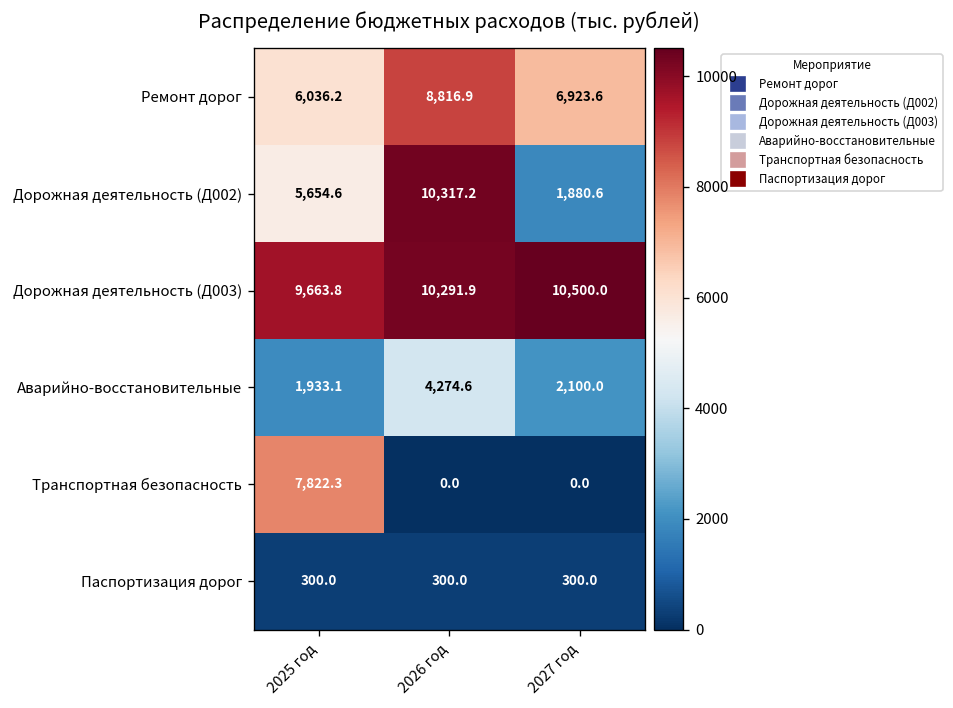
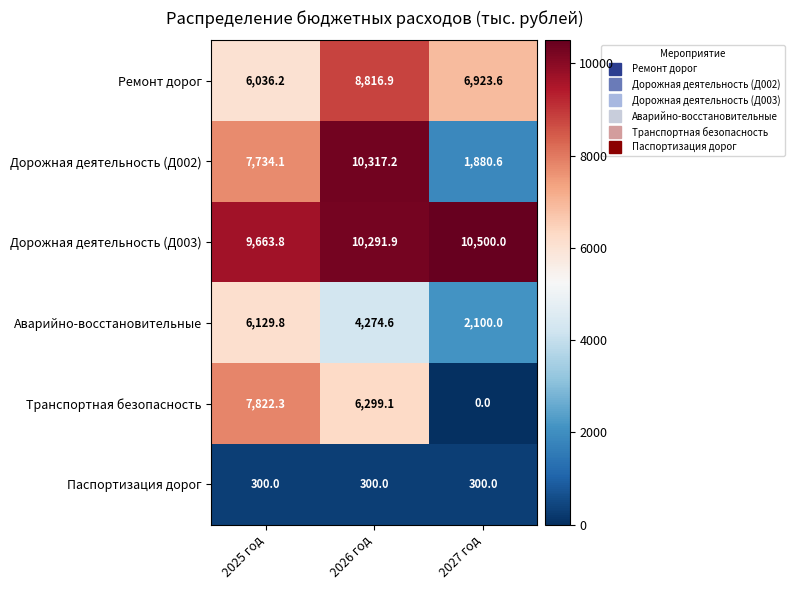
Дорожная деятельность (Д002), 2025 год: 5,654.6 -> 7,734.1
Аварийно-восстановительные, 2025 год: 1,933.1 -> 6,129.8
Транспортная безопасность, 2026 год: 0.0 -> 6,299.1
